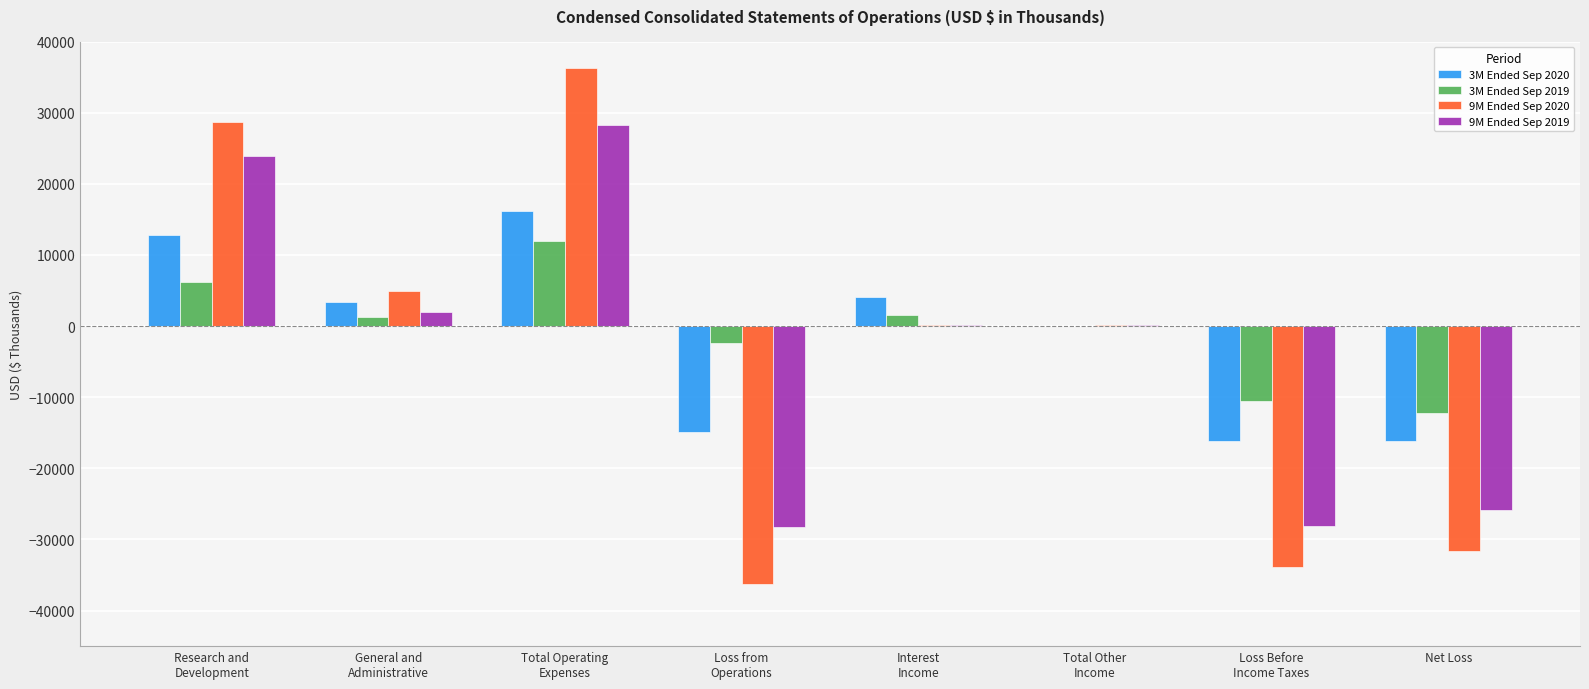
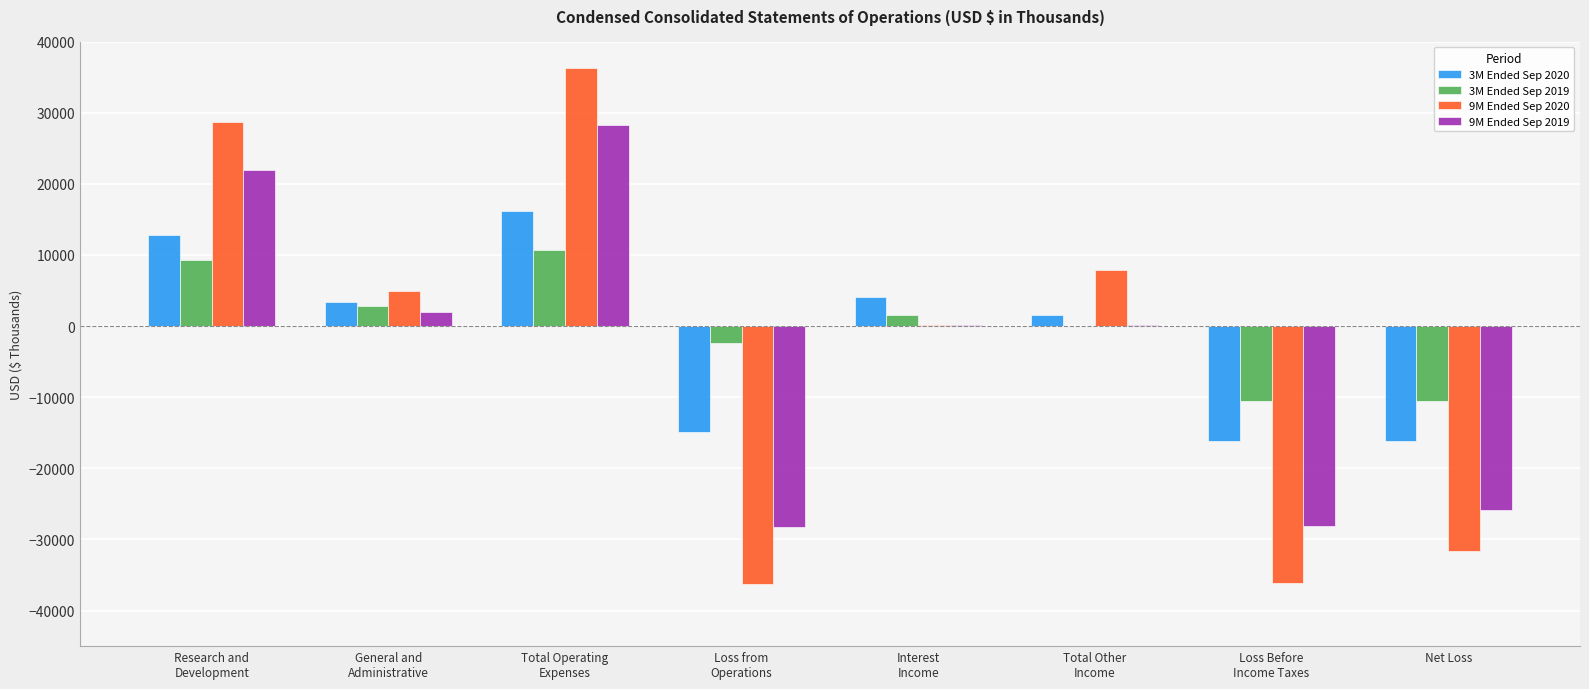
3M Ended Sep 2019, Research and Development: 6000 -> 9000
9M Ended Sep 2019, Research and Development: 24000 -> 22000
3M Ended Sep 2019, General and Administrative: 1000 -> 3000
3M Ended Sep 2019, Total Operating Expenses: 12000 -> 11000
3M Ended Sep 2020, Total Other Income: 0 -> 1000
9M Ended Sep 2020, Total Other Income: 0 -> 8000
9M Ended Sep 2020, Loss Before Income Taxes: -34000 -> -36000
3M Ended Sep 2019, Net Loss: -12000 -> -11000
